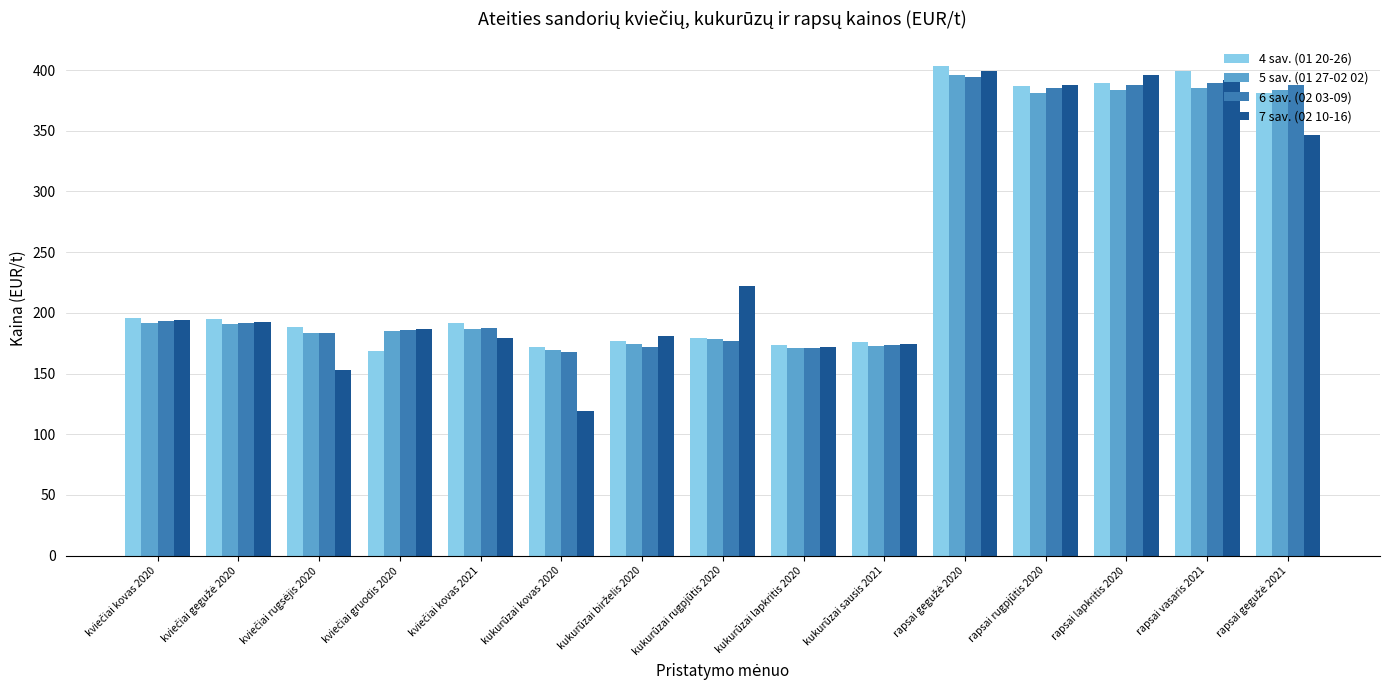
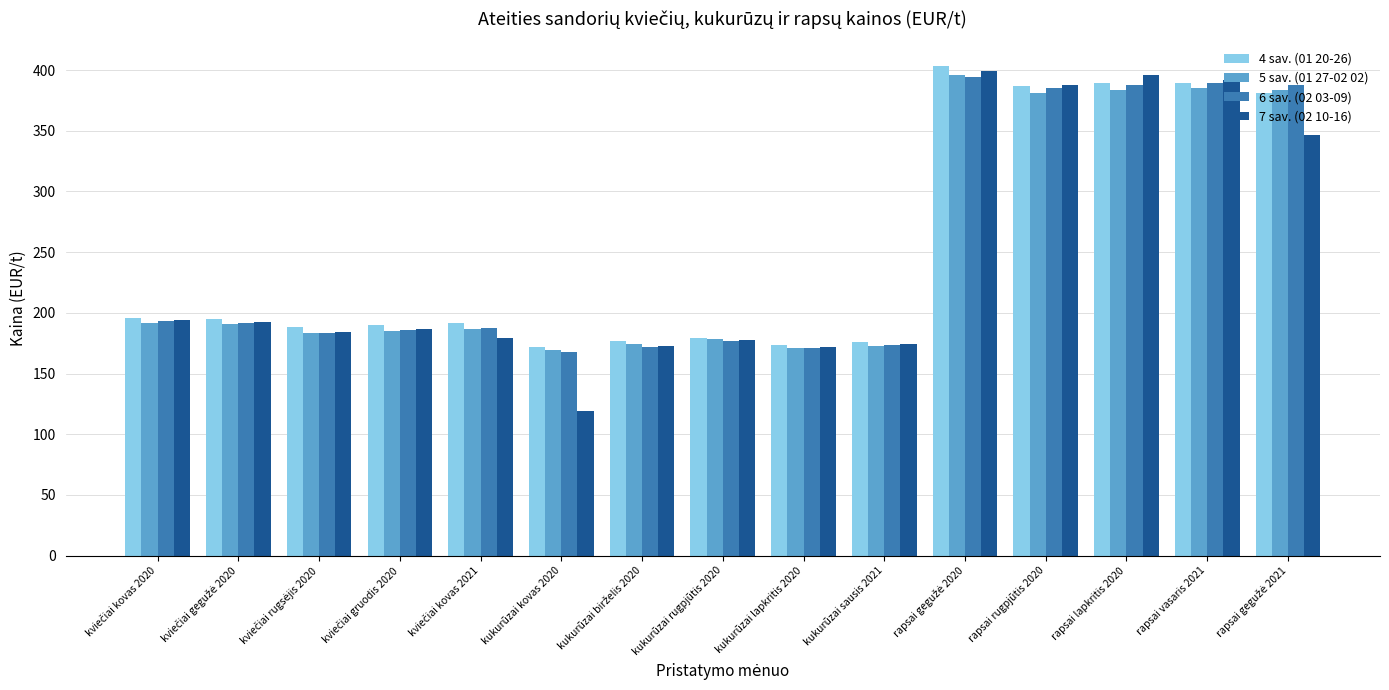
7 sav. (02 10-16), kviečiai rugsėjis 2020: 153 -> 184
4 sav. (01 20-26), kviečiai gruodis 2020: 169 -> 190
7 sav. (02 10-16), kukurūzai birželis 2020: 181 -> 173
7 sav. (02 10-16), kukurūzai rugpjūtis 2020: 222 -> 177
4 sav. (01 20-26), rapsai vasaris 2021: 399 -> 389
